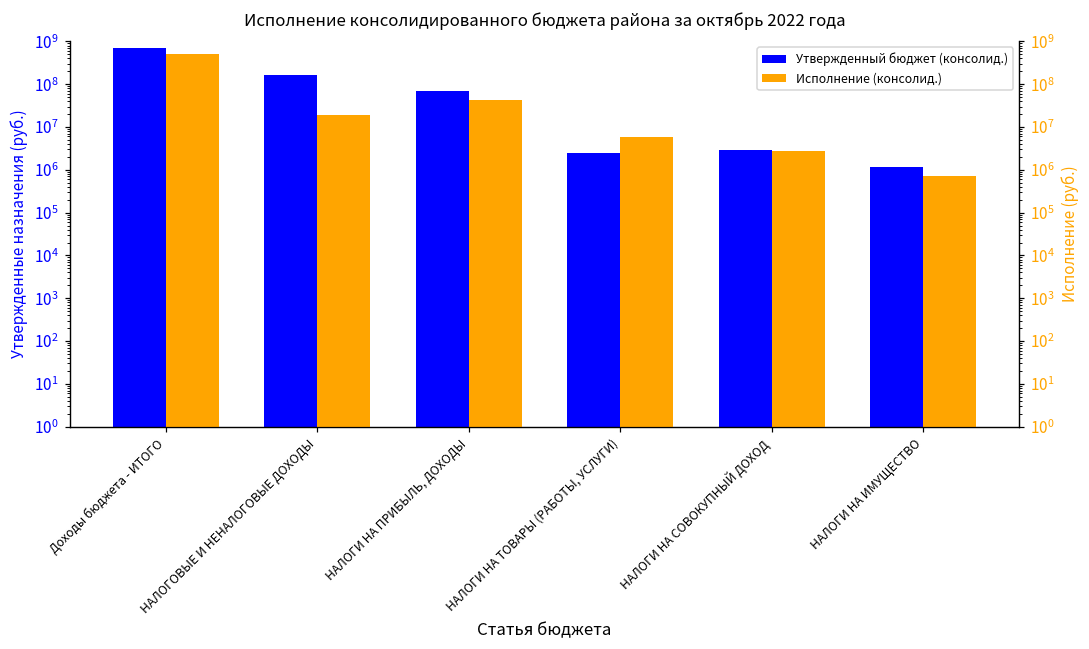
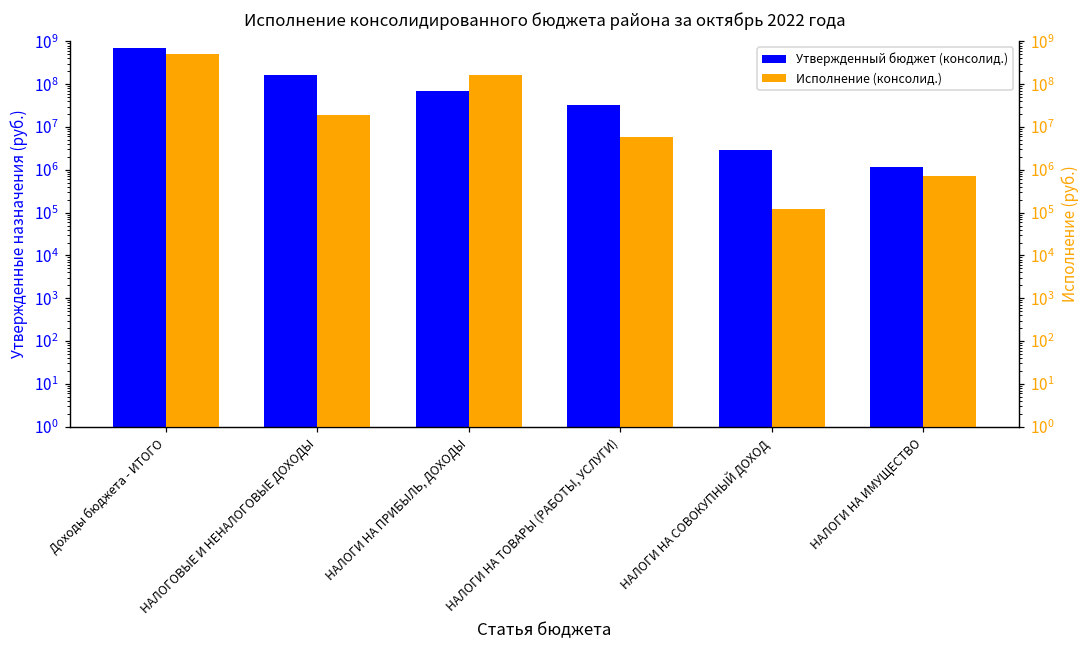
Утвержденный бюджет (консолид.), НАЛОГИ НА ТОВАРЫ (РАБОТЫ, УСЛУГИ): 2000000 -> 30000000
Исполнение (консолид.), НАЛОГИ НА ПРИБЫЛЬ, ДОХОДЫ: 40000000 -> 160000000
Исполнение (консолид.), НАЛОГИ НА СОВОКУПНЫЙ ДОХОД: 3000000 -> 120000
